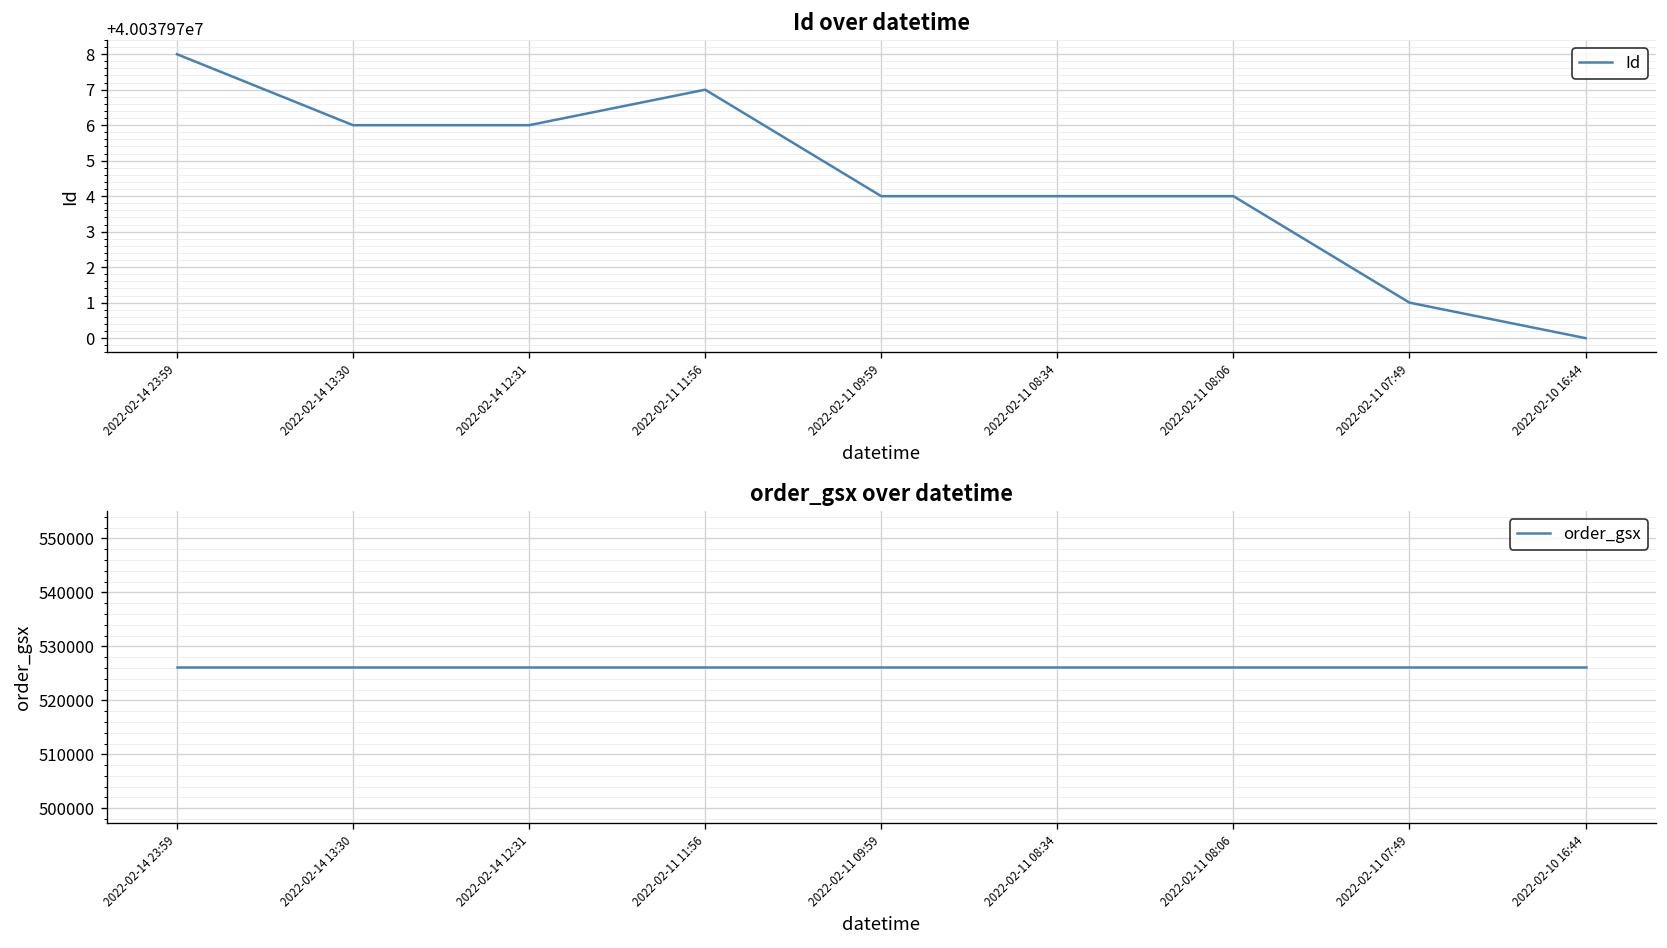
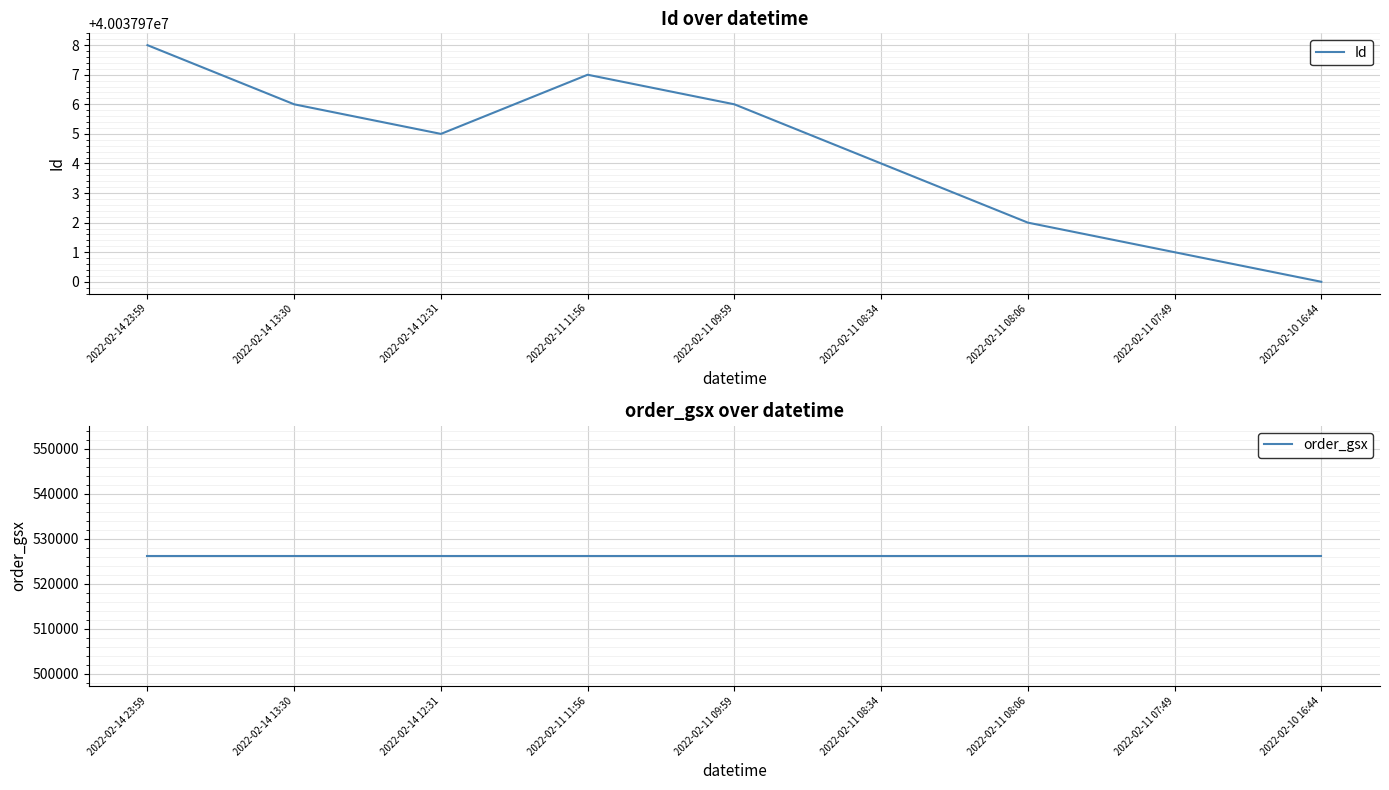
Id over datetime, 2022-02-14 12:31: 40037976 -> 40037975
Id over datetime, 2022-02-11 09:59: 40037974 -> 40037976
Id over datetime, 2022-02-11 08:06: 40037974 -> 40037972
